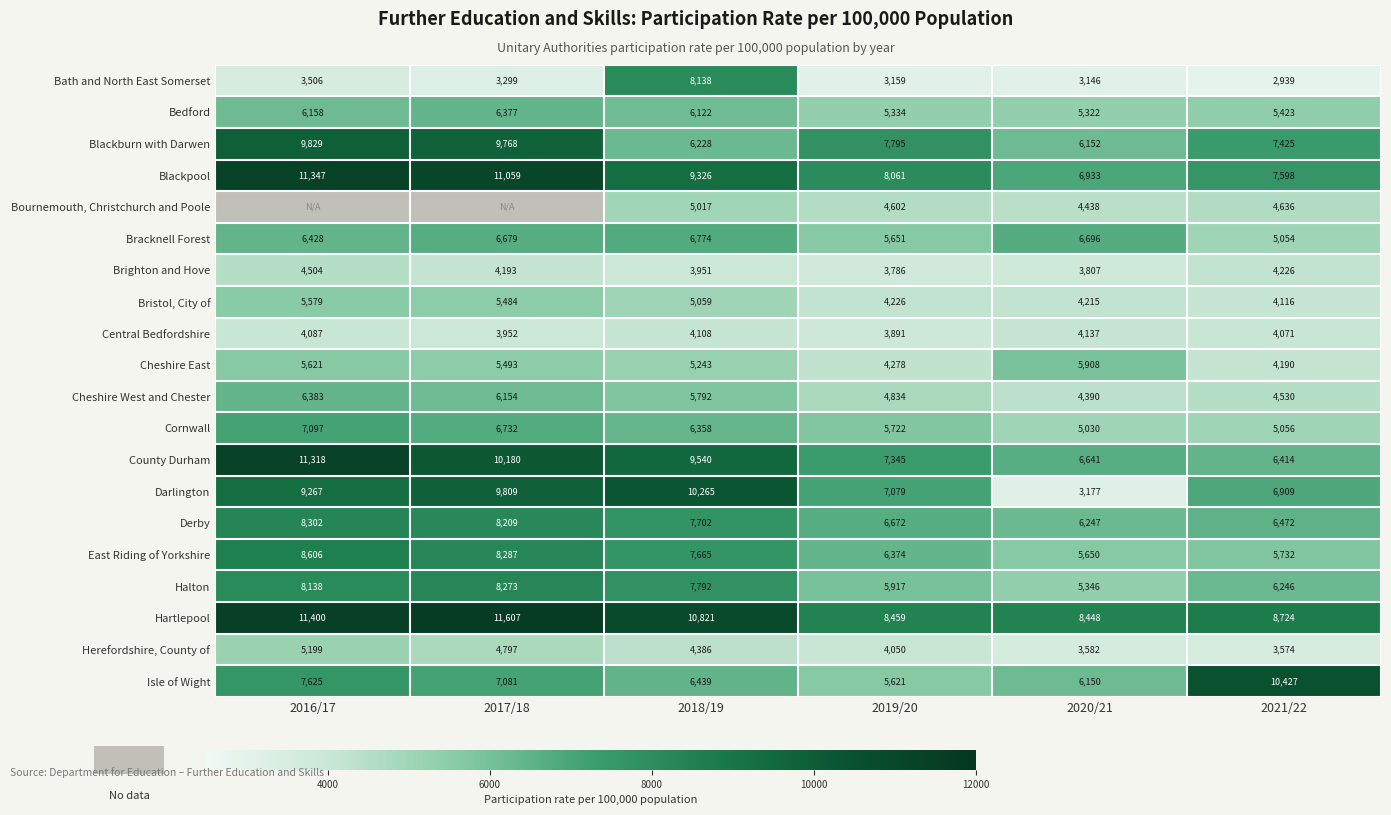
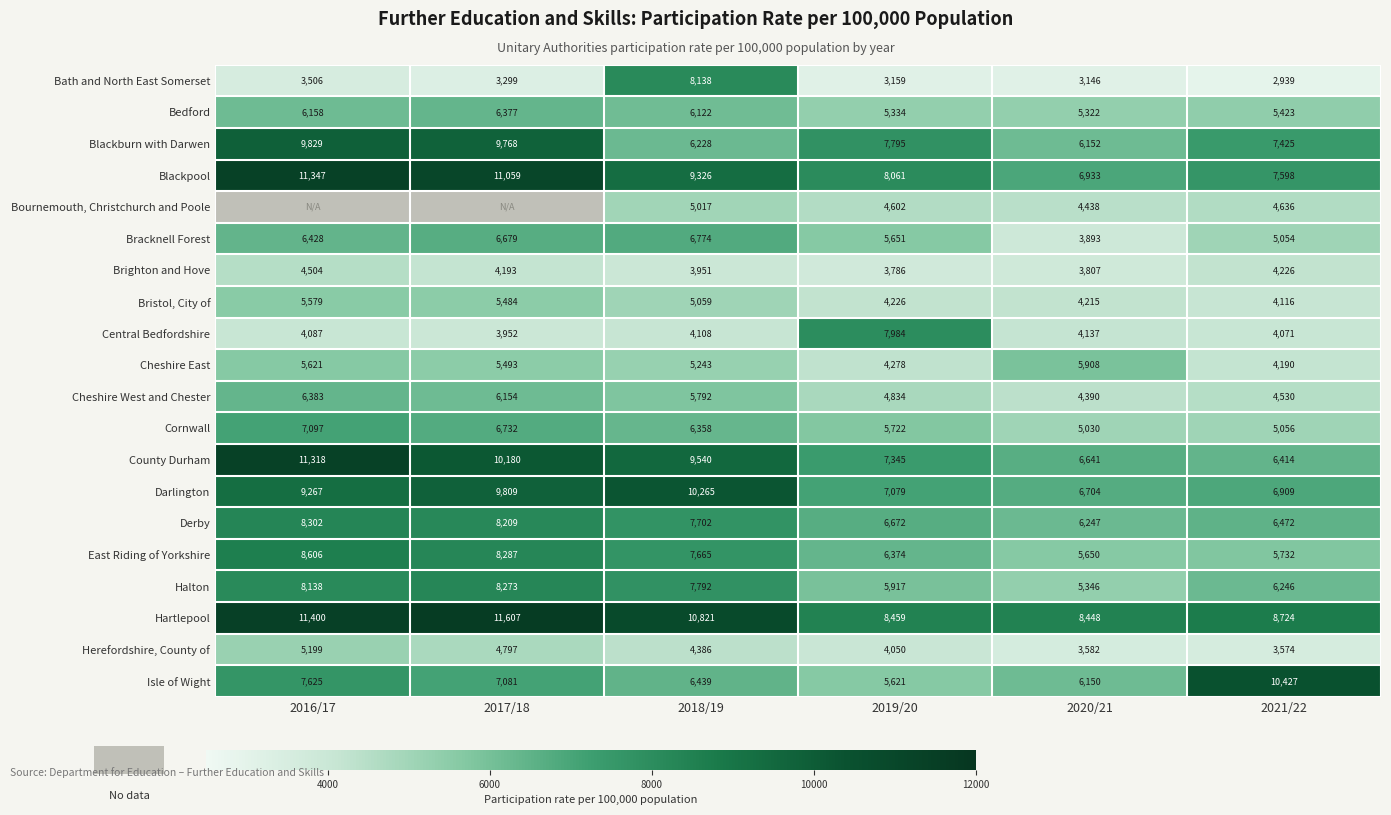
Bracknell Forest, 2020/21: 6,696 -> 3,893
Central Bedfordshire, 2019/20: 3,891 -> 7,984
Darlington, 2020/21: 3,177 -> 6,704
